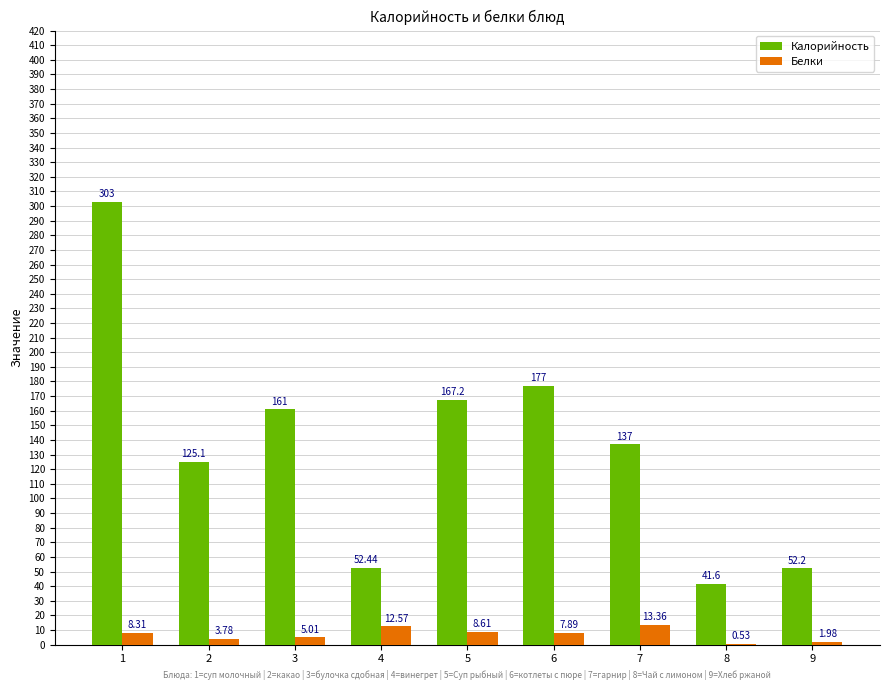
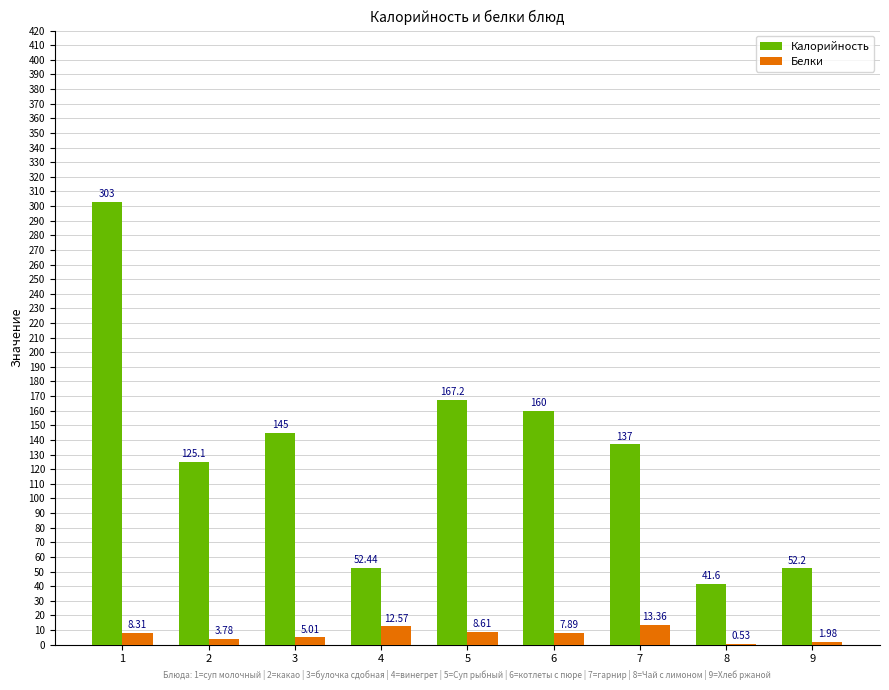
Калорийность, 3: 161 -> 145
Калорийность, 6: 177 -> 160
